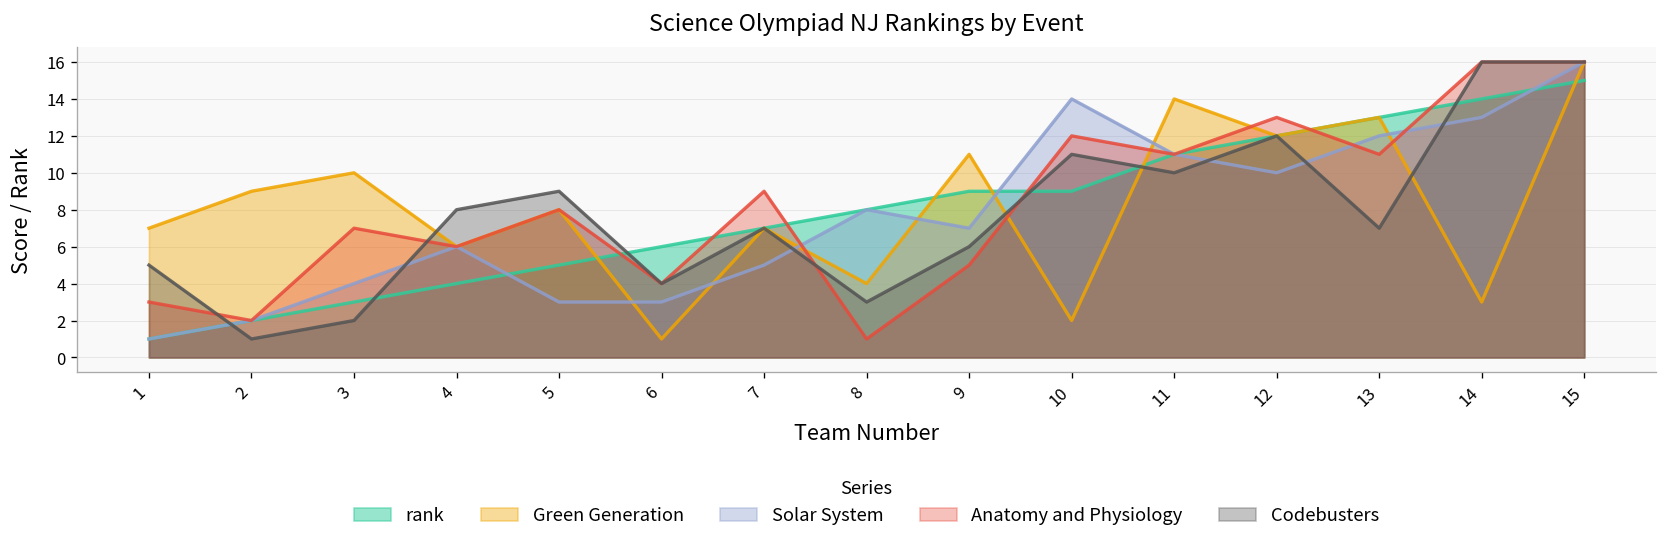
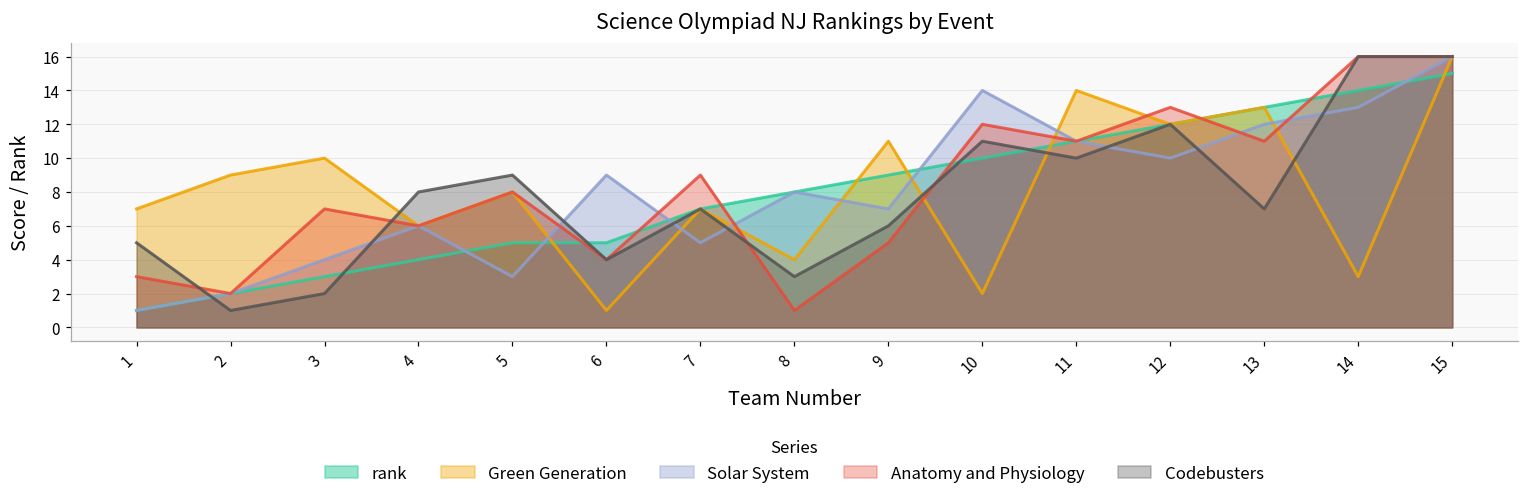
rank, 6: 6 -> 5
Solar System, 6: 3 -> 9
rank, 10: 9 -> 10
